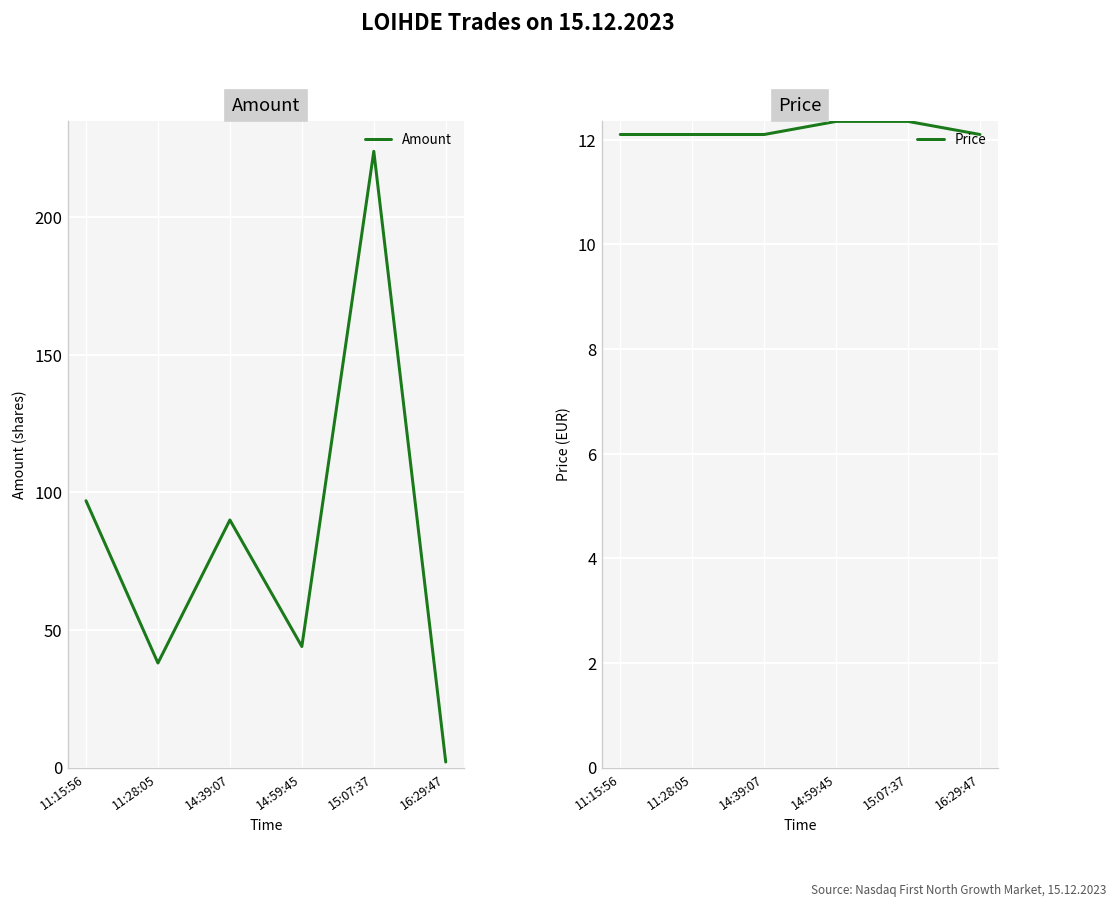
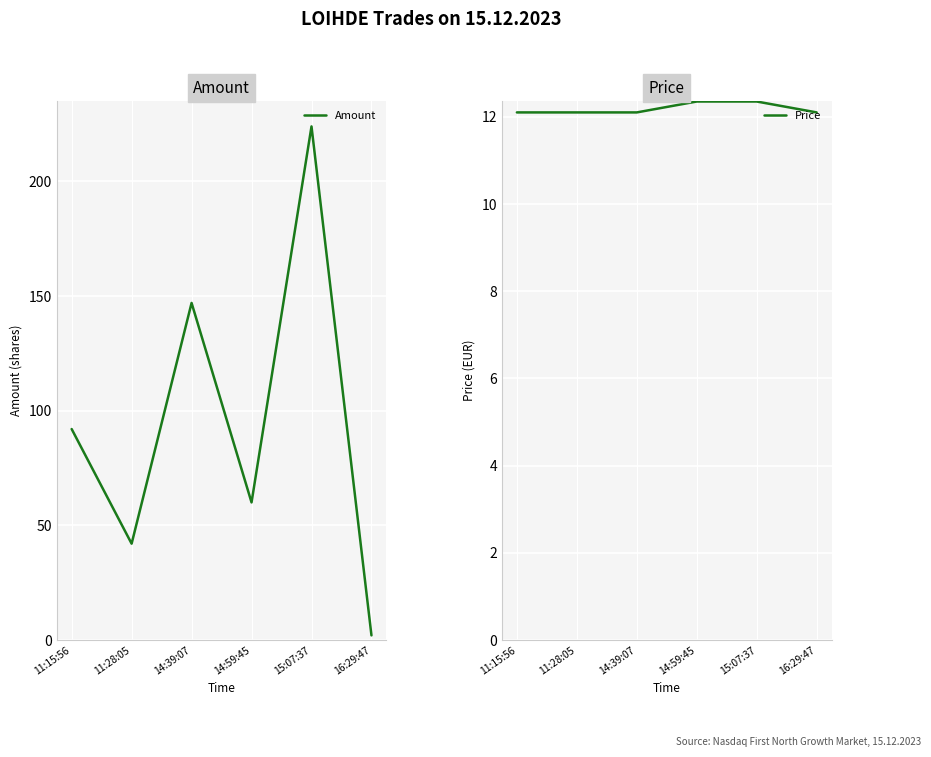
Amount, 11:15:56: 97 -> 92
Amount, 11:28:05: 38 -> 42
Amount, 14:39:07: 90 -> 147
Amount, 14:59:45: 44 -> 60
